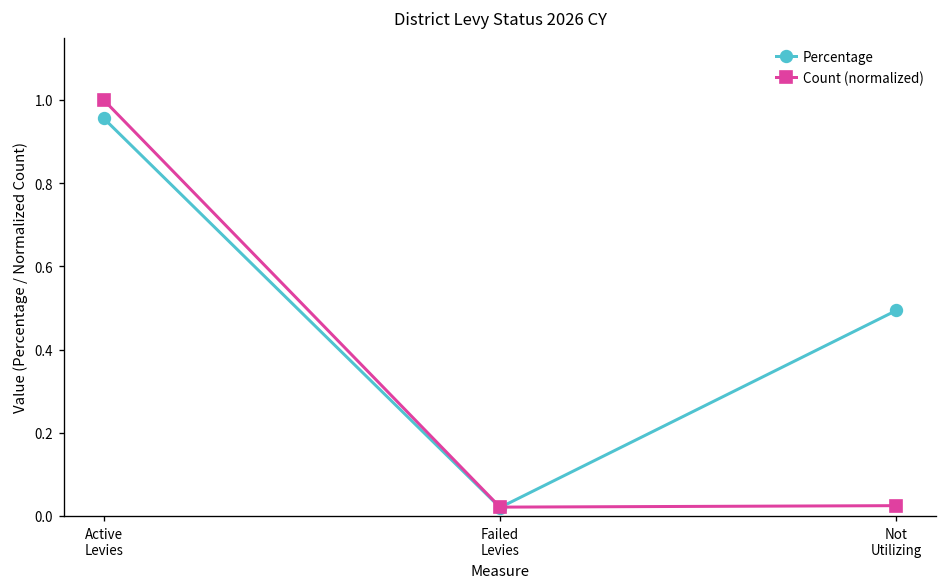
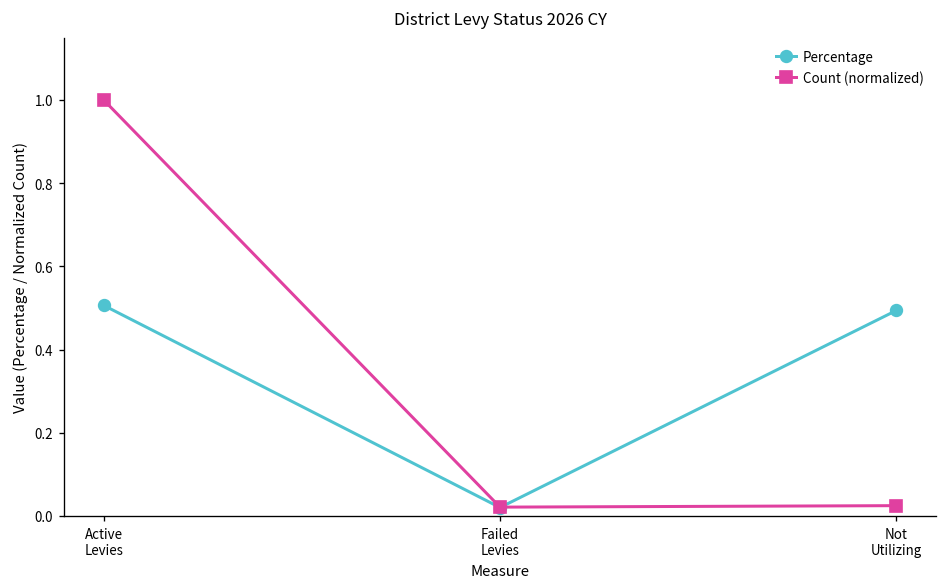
Percentage, Active Levies: 0.96 -> 0.51
